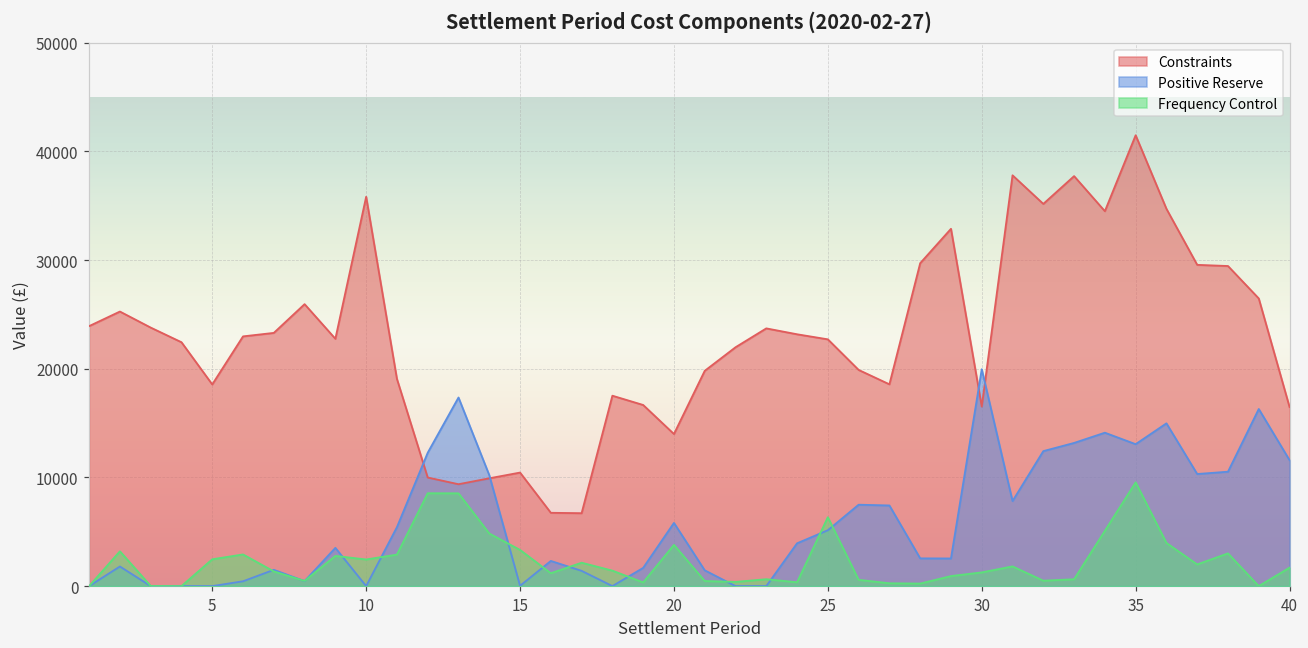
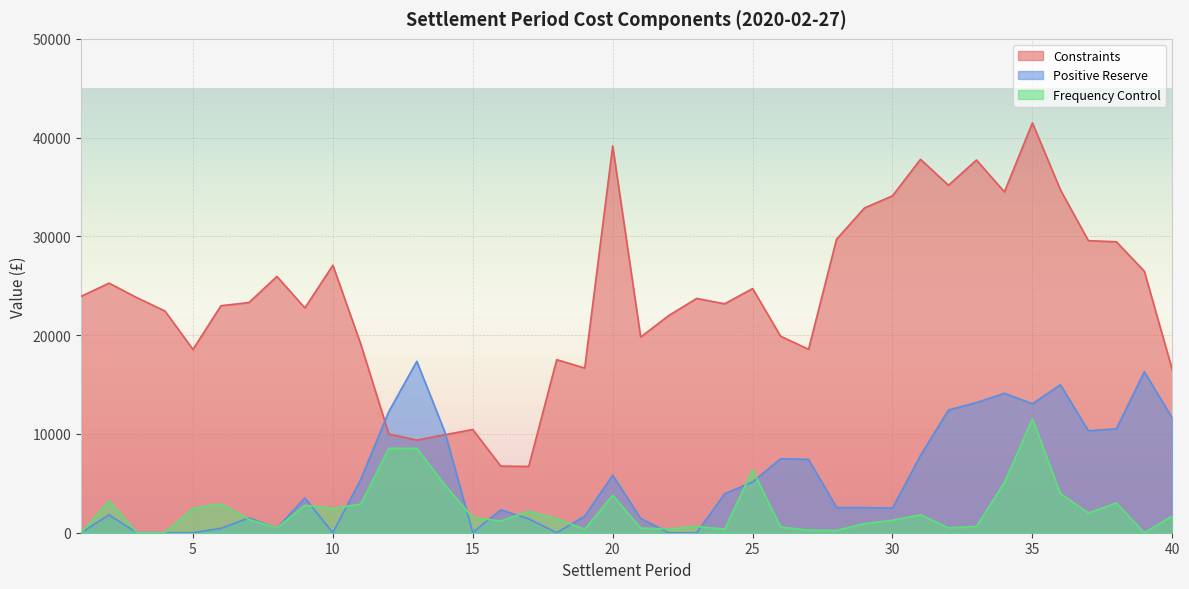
Constraints, 10: 36000 -> 27000
Frequency Control, 15: 3000 -> 2000
Constraints, 20: 14000 -> 39000
Constraints, 25: 23000 -> 25000
Constraints, 30: 17000 -> 34000
Positive Reserve, 30: 20000 -> 2000
Frequency Control, 35: 10000 -> 12000
